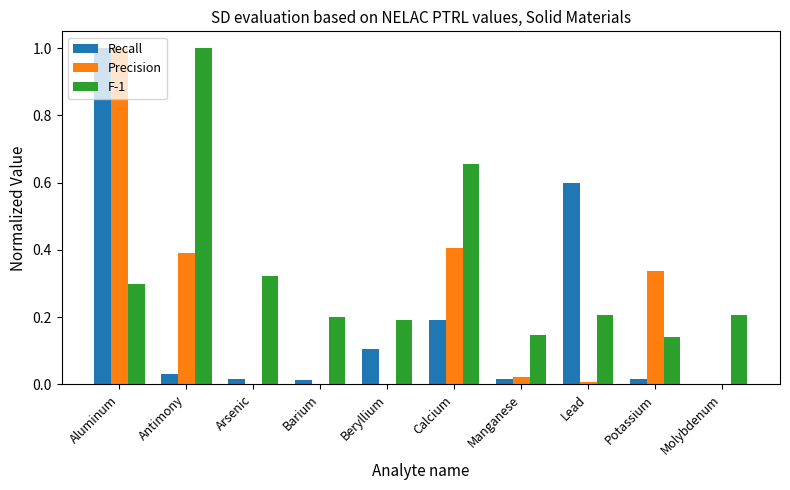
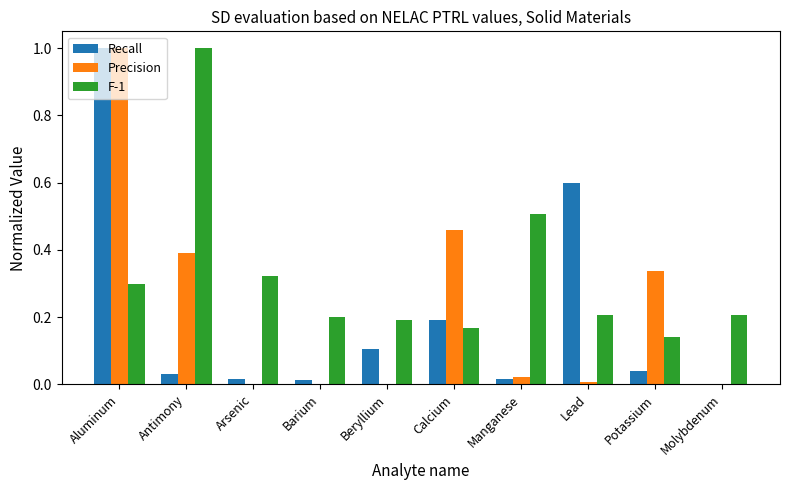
Precision, Calcium: 0.41 -> 0.46
F-1, Calcium: 0.66 -> 0.17
F-1, Manganese: 0.15 -> 0.51
Recall, Potassium: 0.02 -> 0.04
